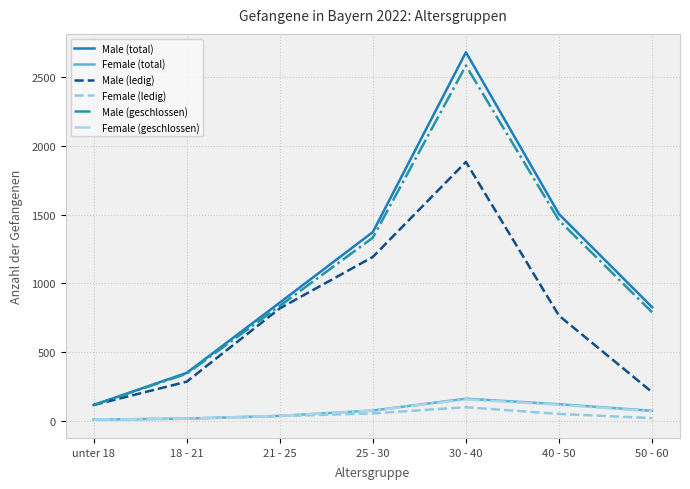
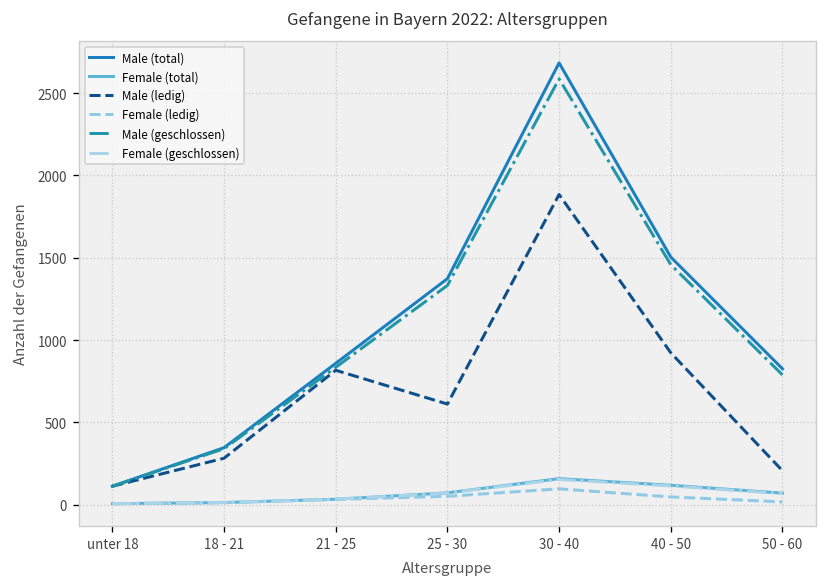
Male (ledig), 25 - 30: 1190 -> 610
Male (ledig), 40 - 50: 760 -> 920
